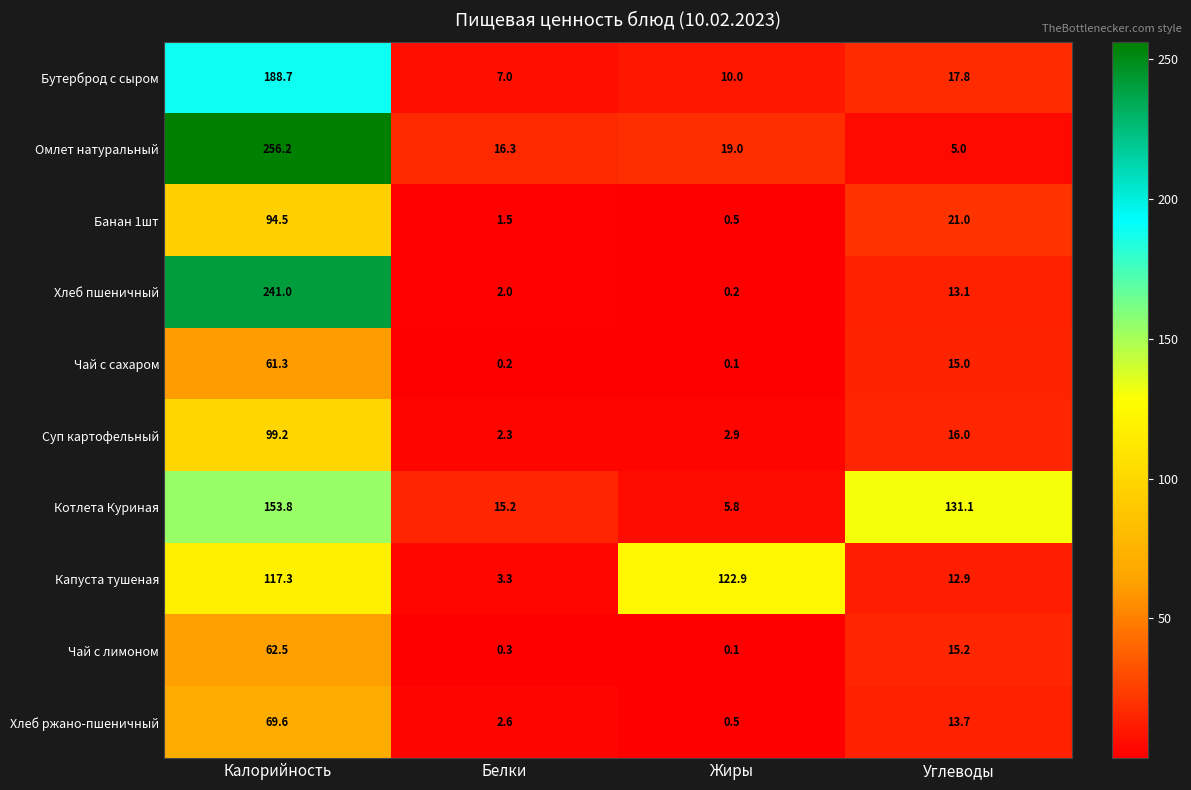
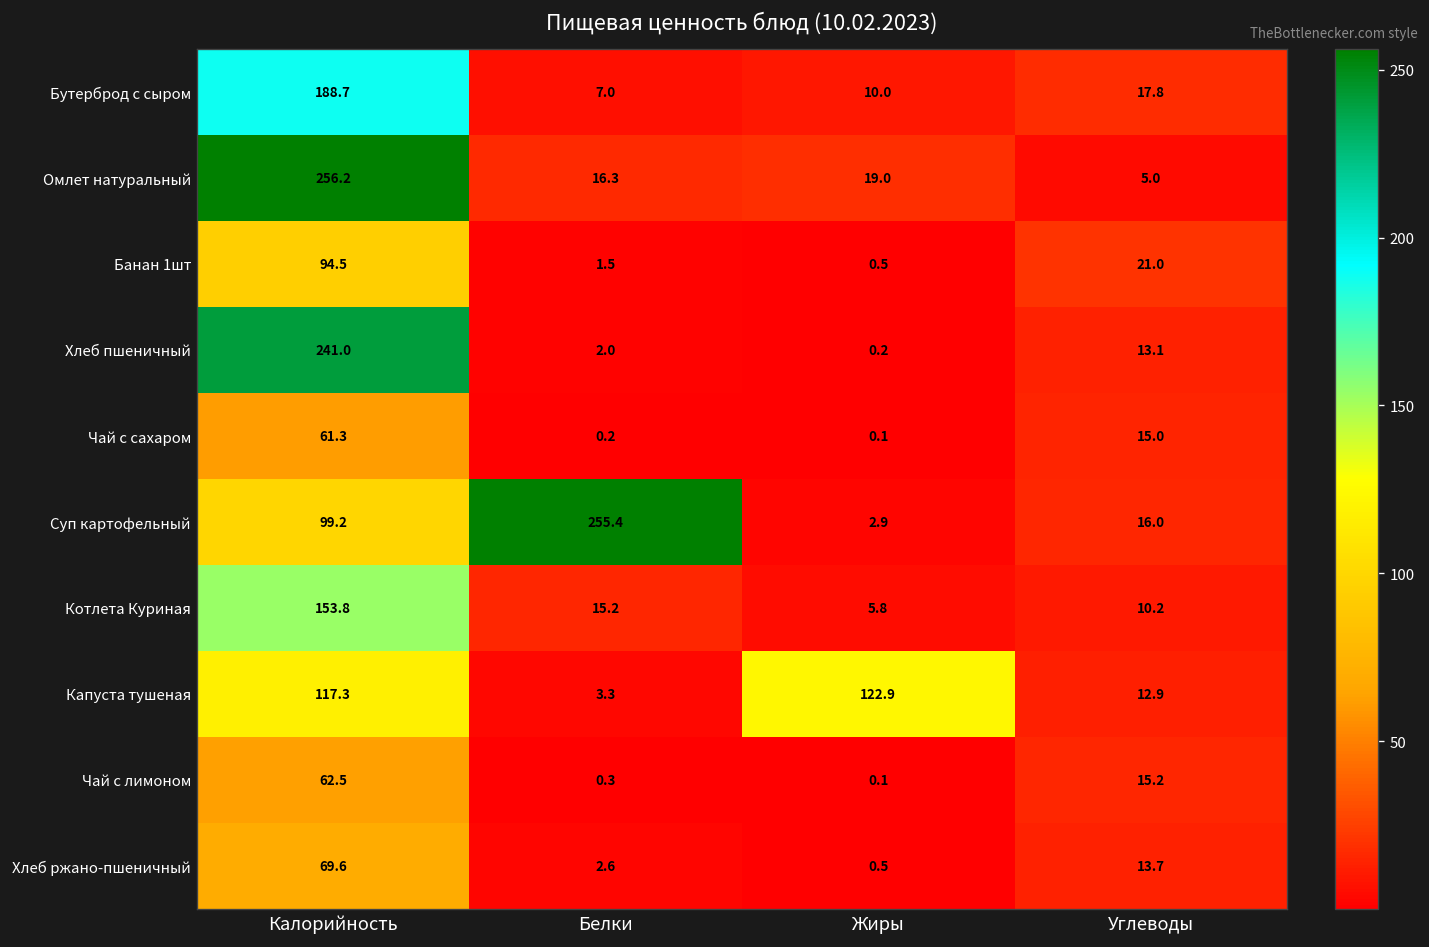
Суп картофельный, Белки: 2.3 -> 255.4
Котлета Куриная, Углеводы: 131.1 -> 10.2
